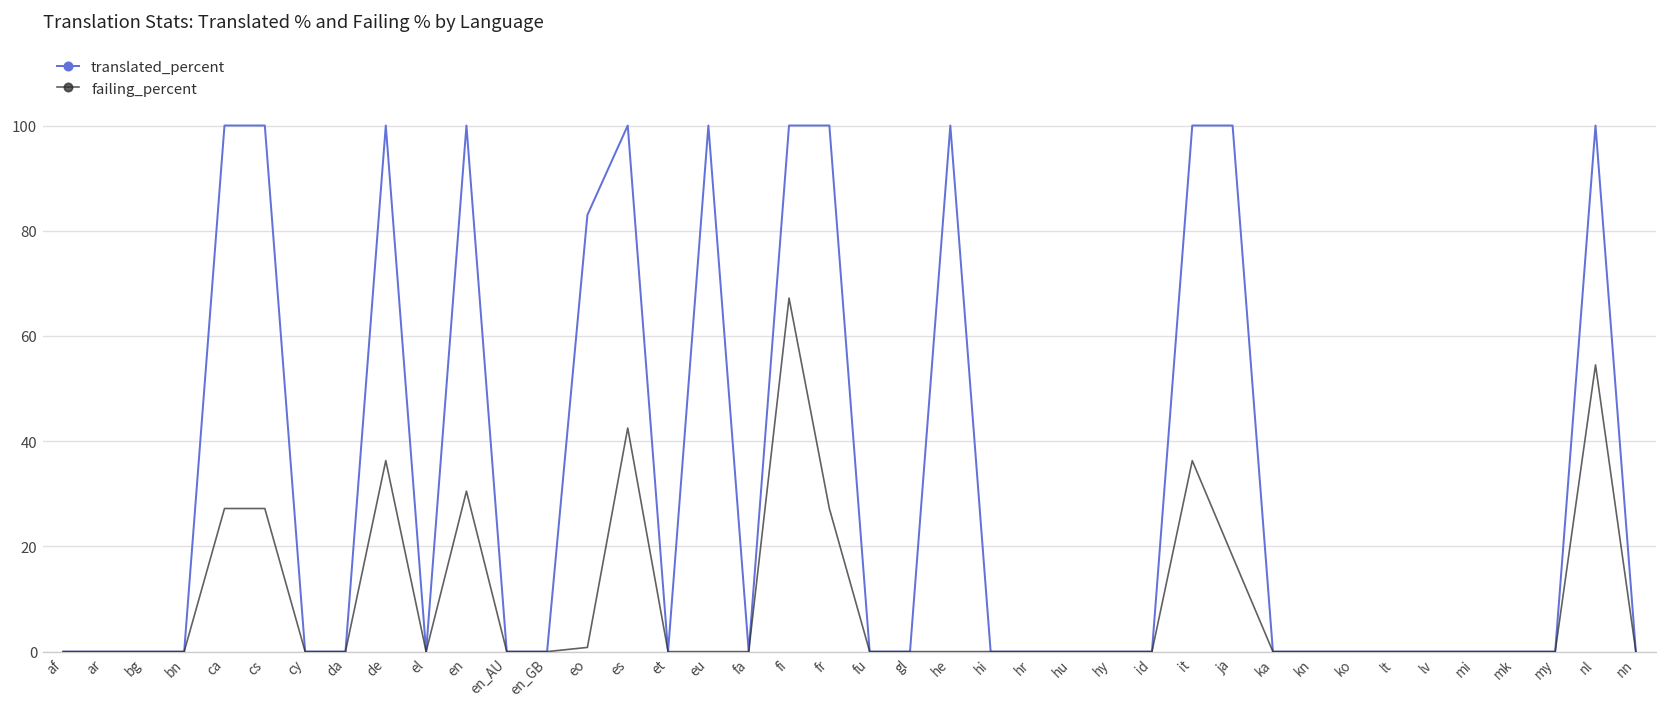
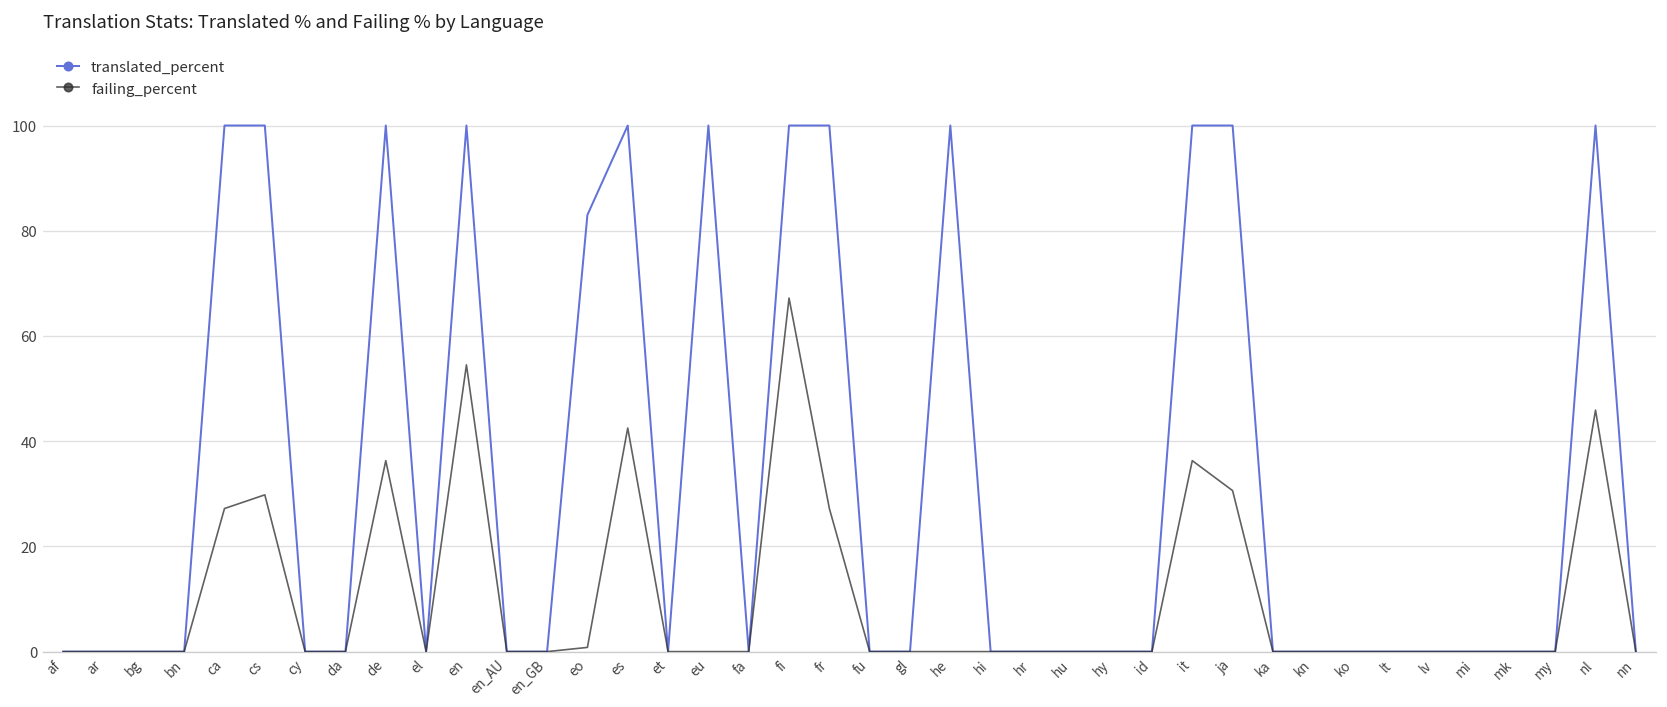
failing_percent, cs: 27 -> 30
failing_percent, en: 31 -> 55
failing_percent, ja: 18 -> 31
failing_percent, nl: 55 -> 46
